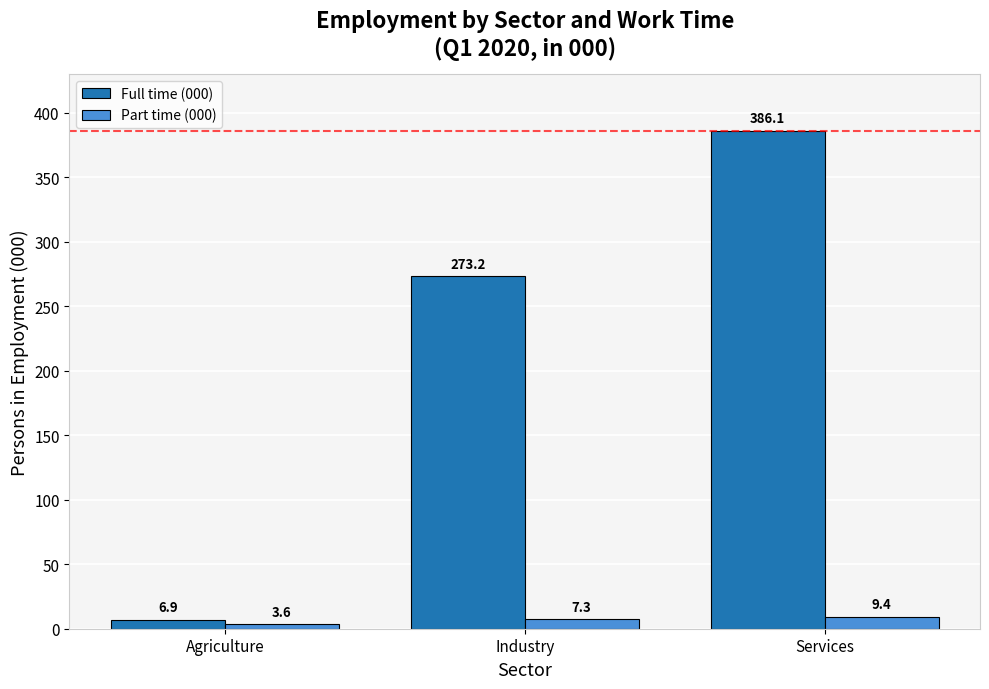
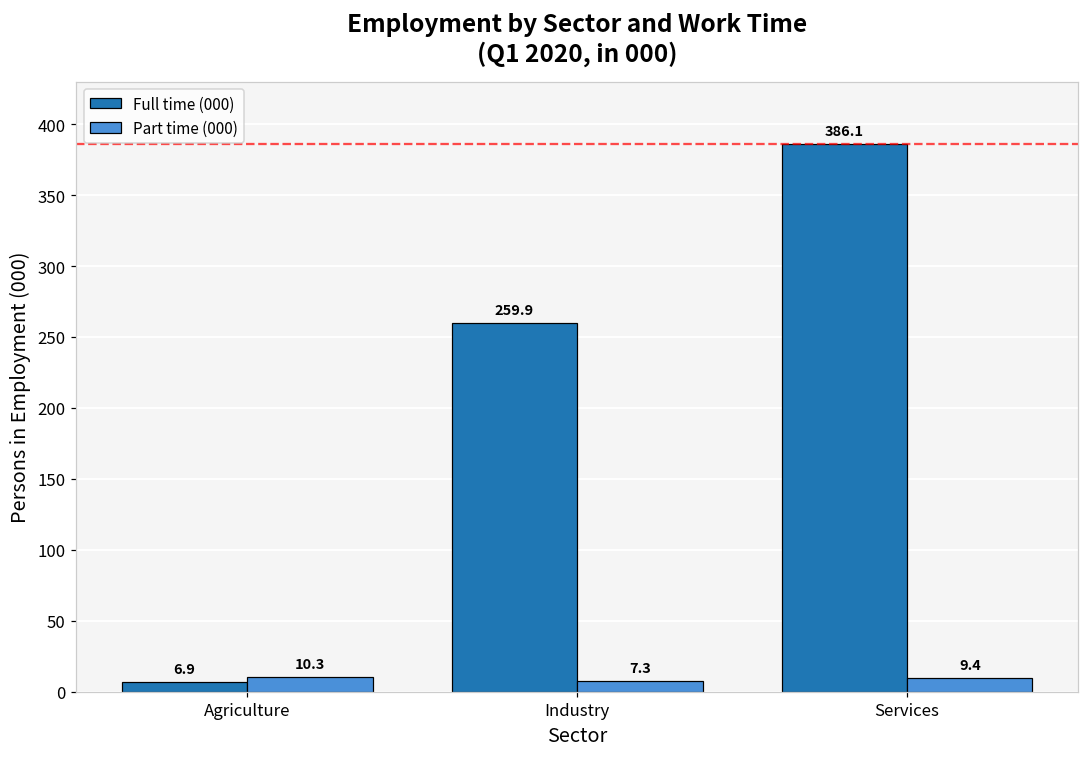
Part time (000), Agriculture: 3.6 -> 10.3
Full time (000), Industry: 273.2 -> 259.9
